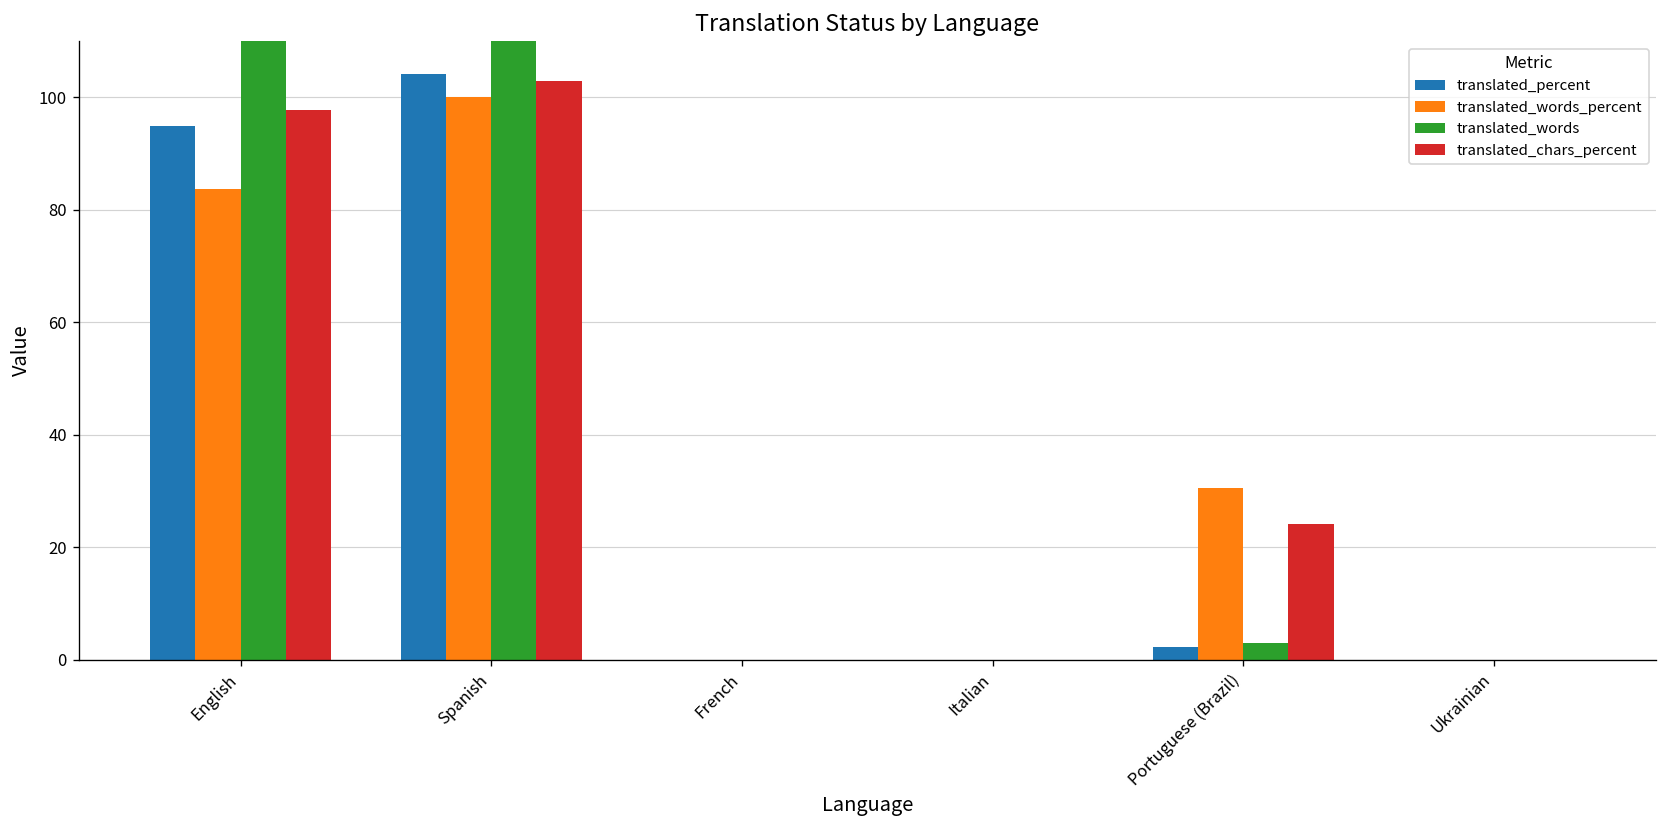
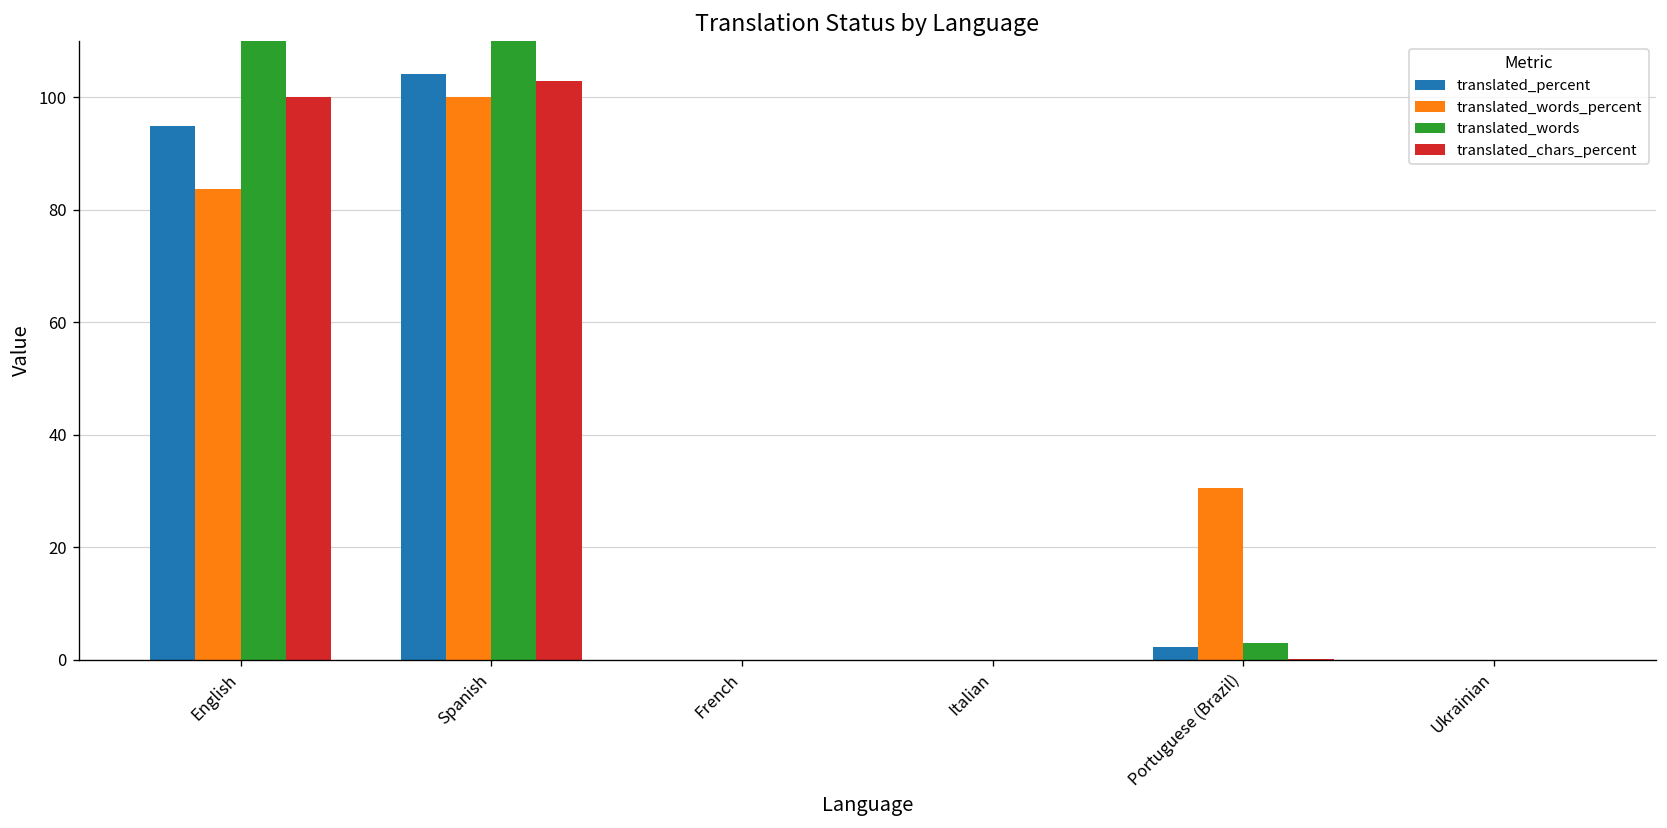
translated_chars_percent, English: 98 -> 100
translated_chars_percent, Portuguese (Brazil): 24 -> 0
